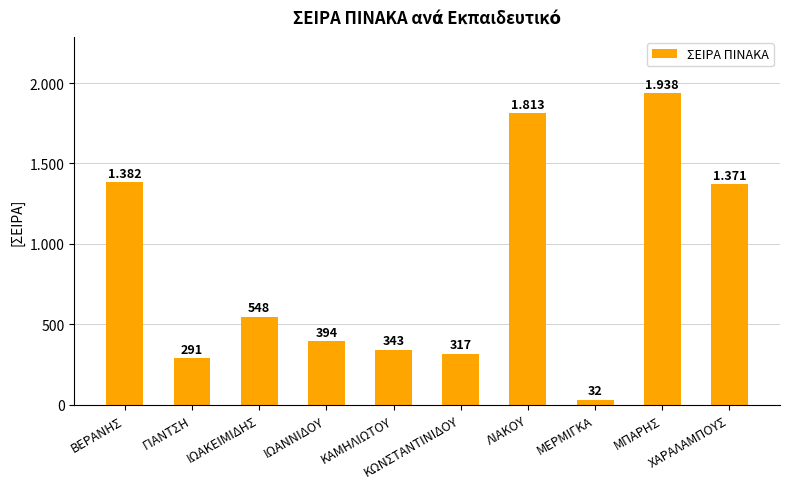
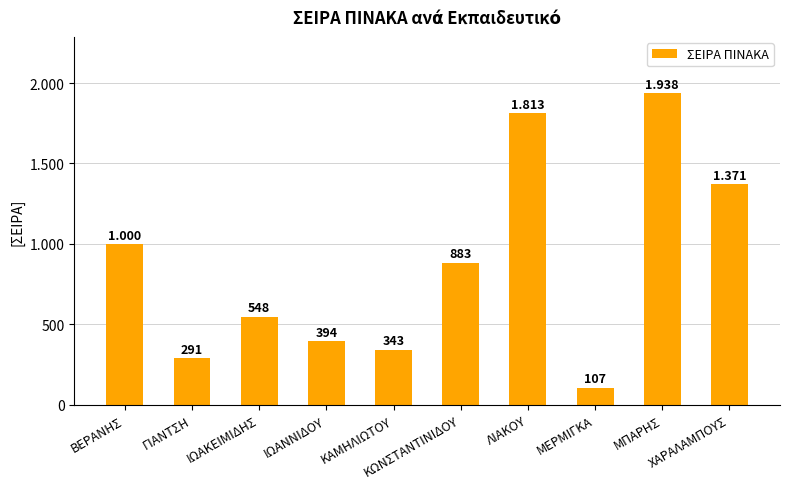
ΒΕΡΑΝΗΣ: 1.382 -> 1.000
ΚΩΝΣΤΑΝΤΙΝΙΔΟΥ: 317 -> 883
ΜΕΡΜΙΓΚΑ: 32 -> 107
